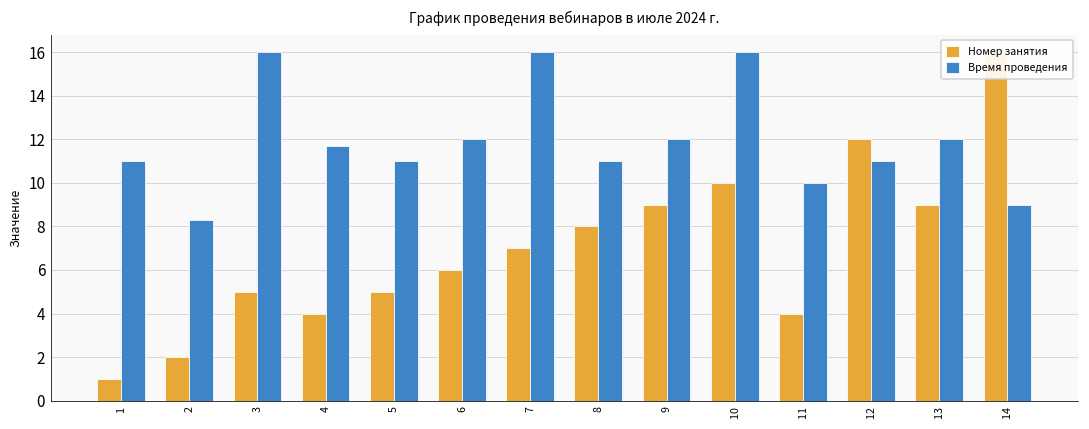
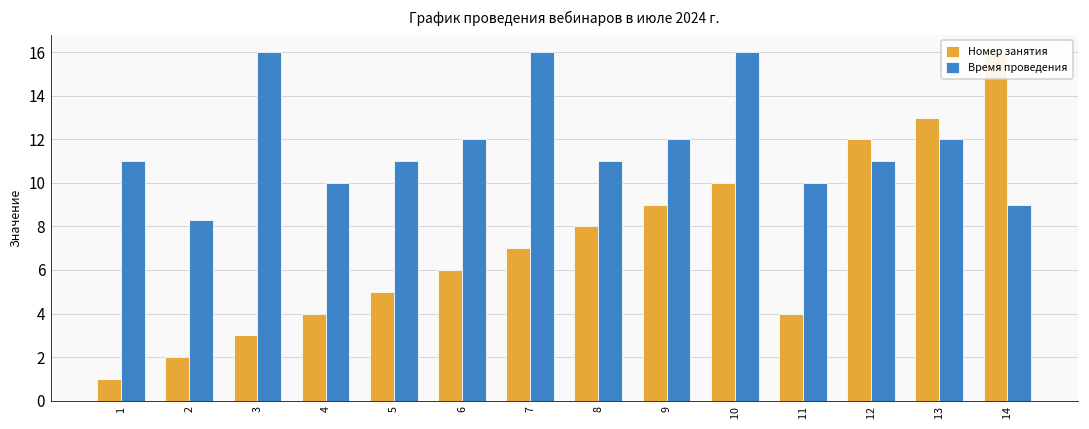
Номер занятия, 3: 5 -> 3
Время проведения, 4: 11.7 -> 10.0
Номер занятия, 13: 9 -> 13
